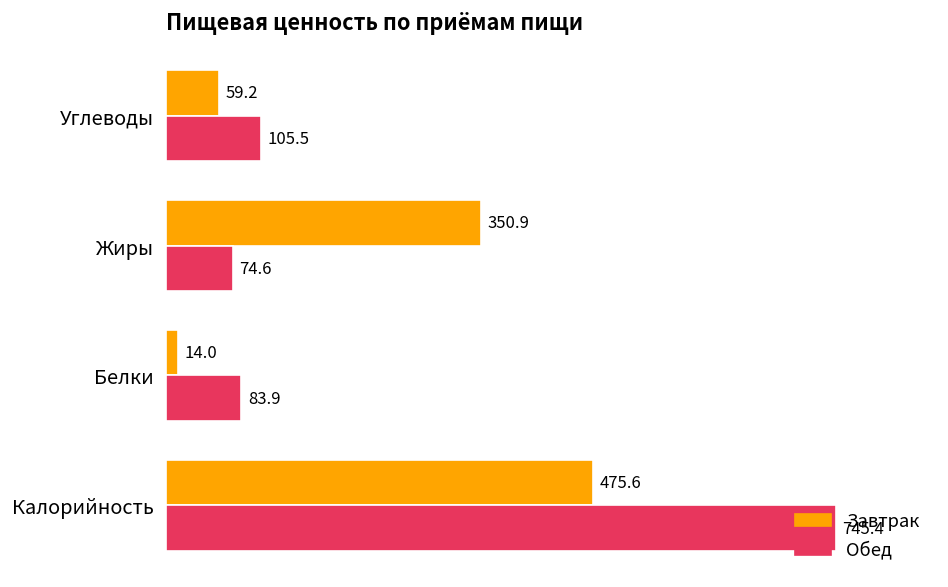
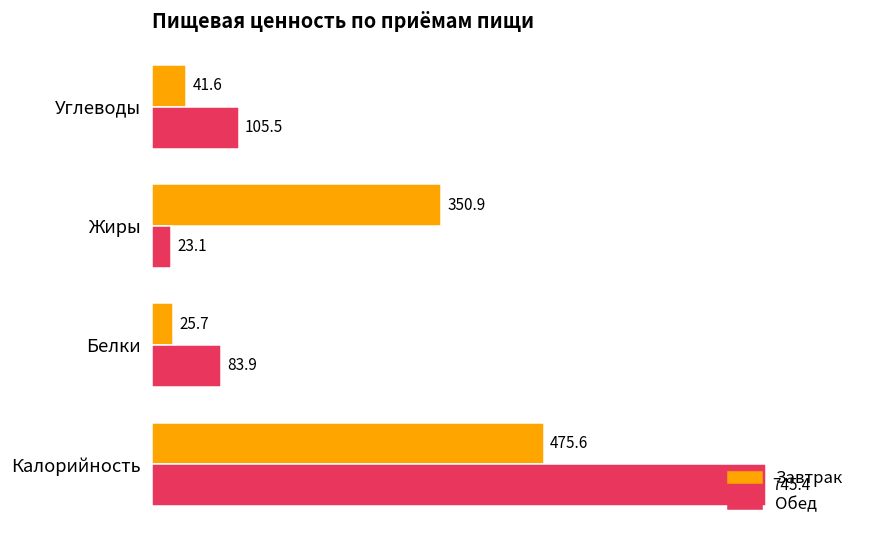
Завтрак, Углеводы: 59.2 -> 41.6
Обед, Жиры: 74.6 -> 23.1
Завтрак, Белки: 14.0 -> 25.7
